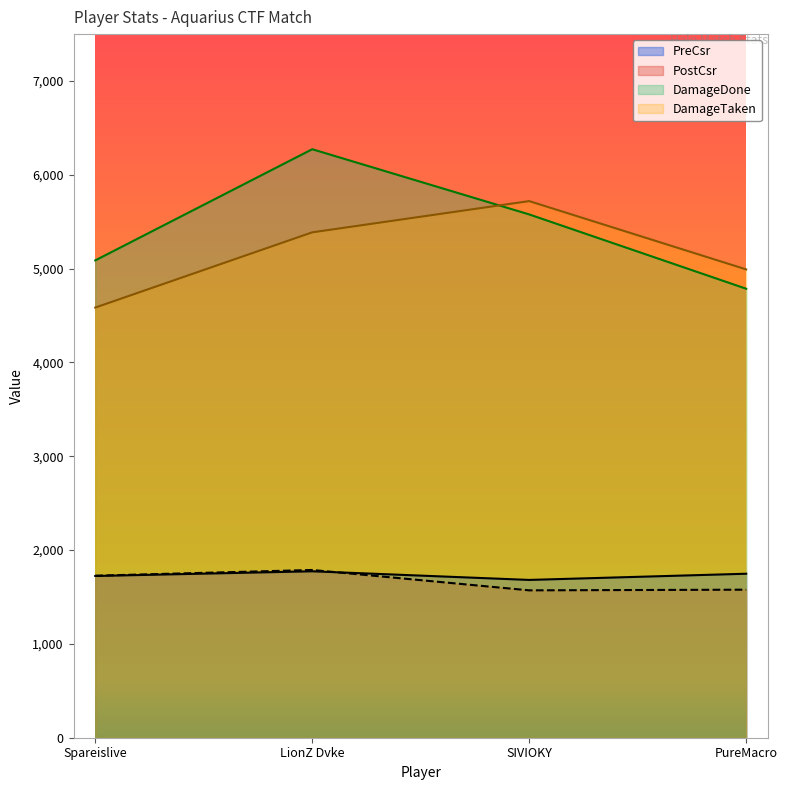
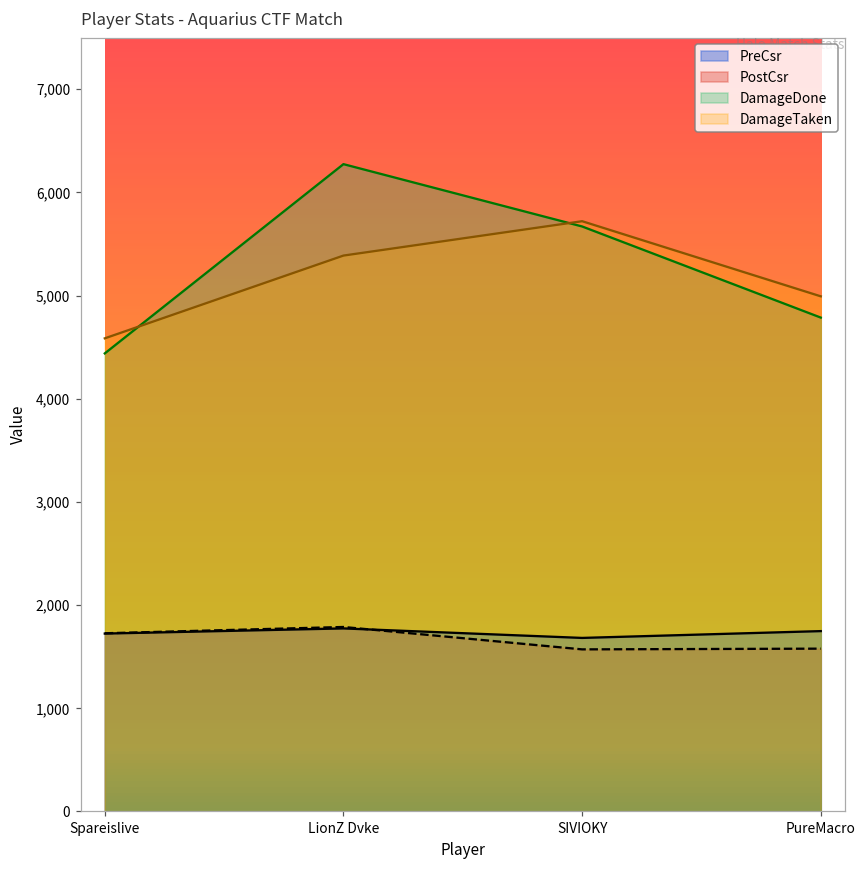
DamageDone, Spareislive: 5,100 -> 4,400
DamageDone, SIVIOKY: 5,600 -> 5,700
